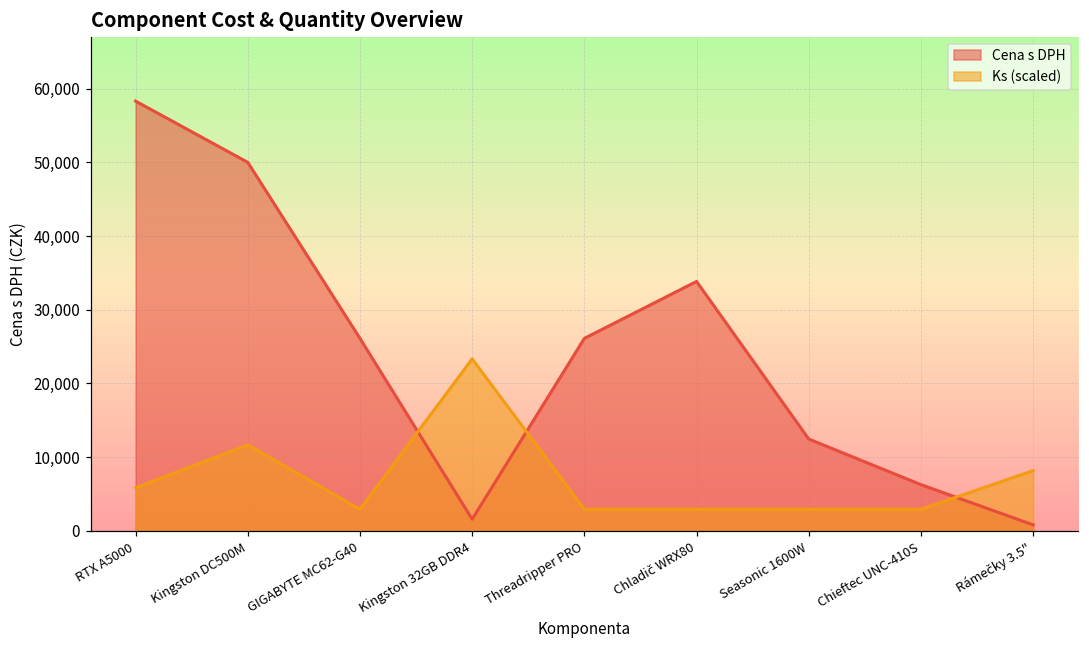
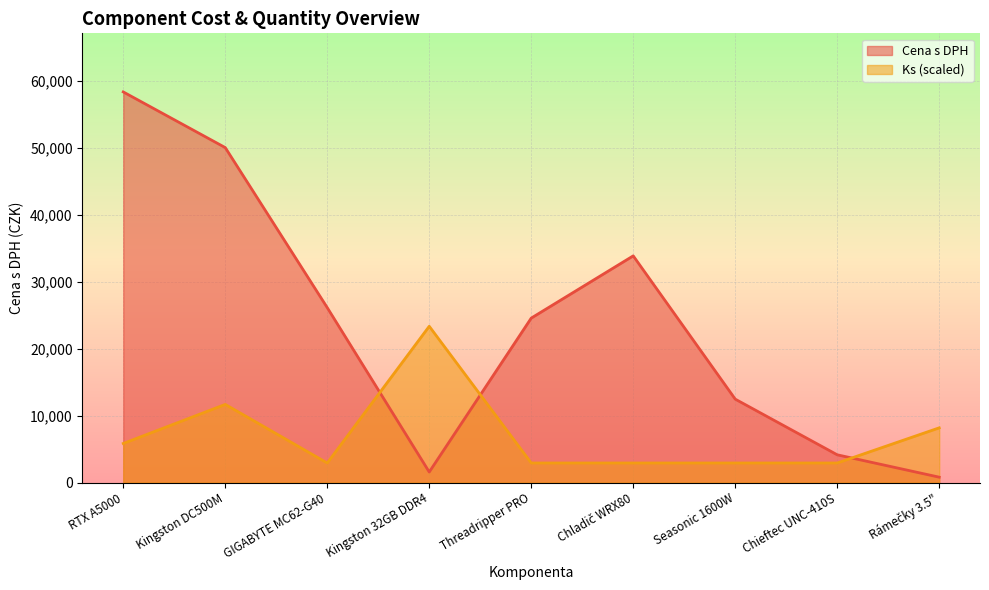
Cena s DPH, Threadripper PRO: 26,000 -> 25,000
Cena s DPH, Chieftec UNC-410S: 6,000 -> 4,000
